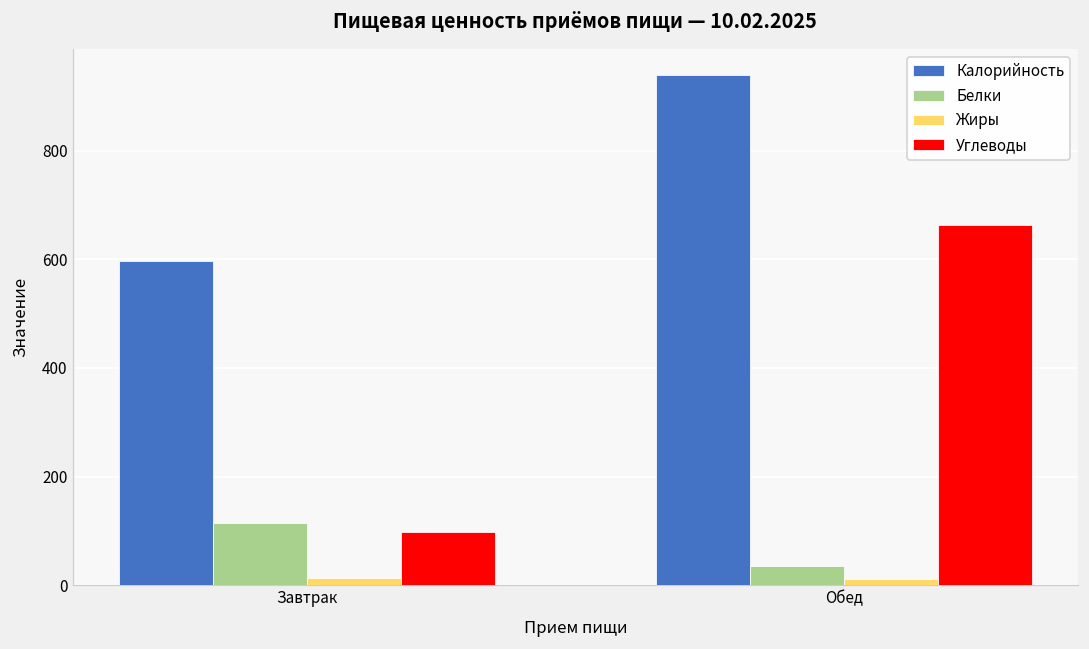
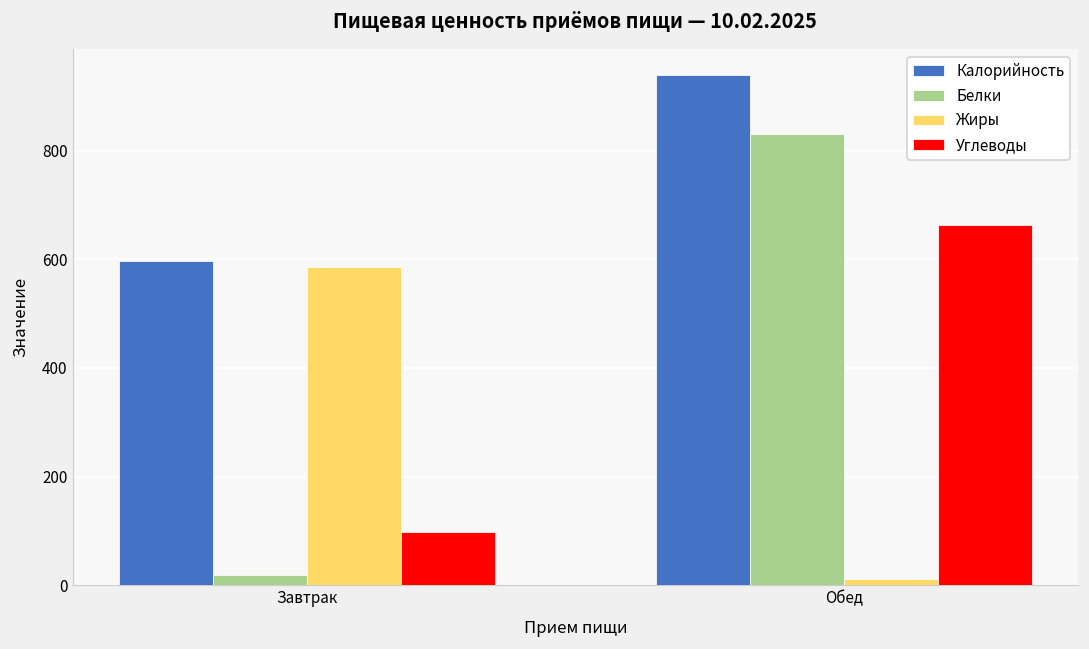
Белки, Завтрак: 110 -> 20
Жиры, Завтрак: 10 -> 590
Белки, Обед: 30 -> 830
